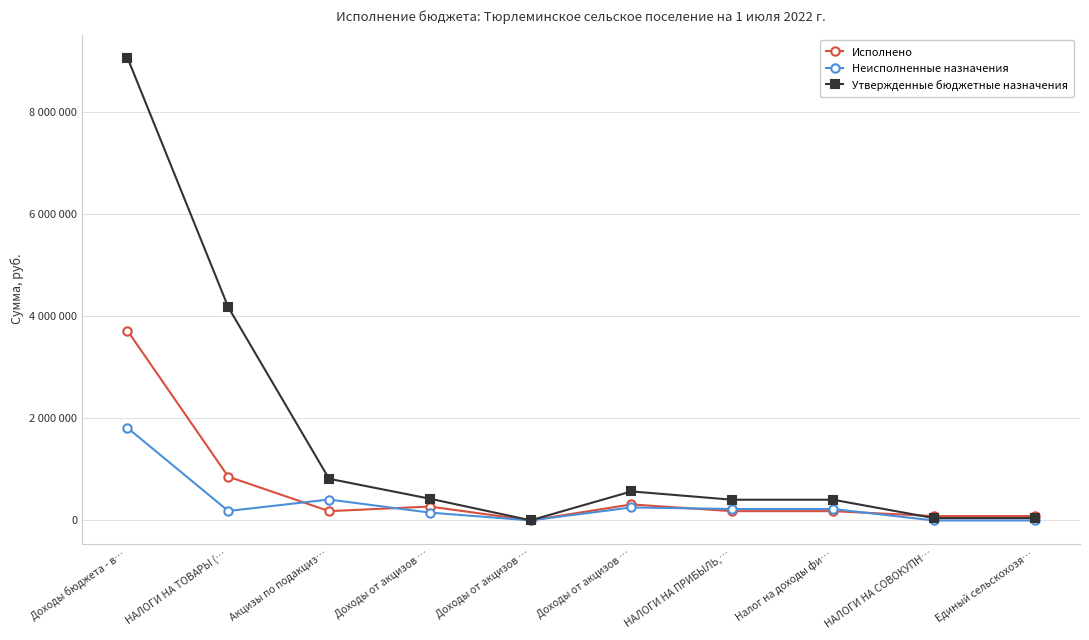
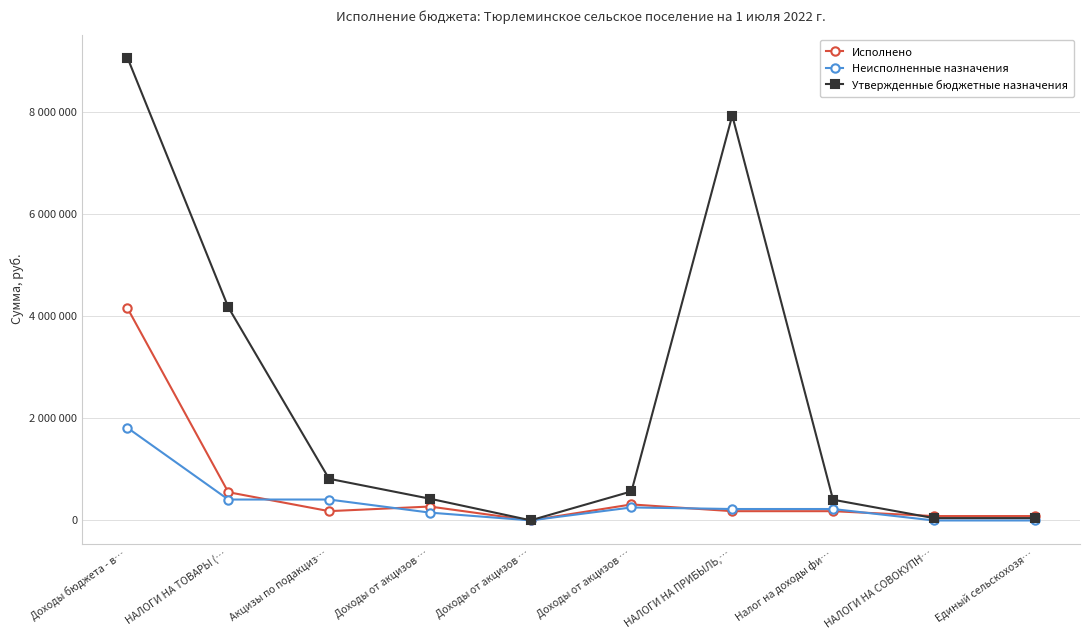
Исполнено, Доходы бюджета - в…: 3700000 -> 4200000
Исполнено, НАЛОГИ НА ТОВАРЫ (…: 900000 -> 600000
Неисполненные назначения, НАЛОГИ НА ТОВАРЫ (…: 200000 -> 400000
Утвержденные бюджетные назначения, НАЛОГИ НА ПРИБЫЛЬ,…: 400000 -> 7900000
